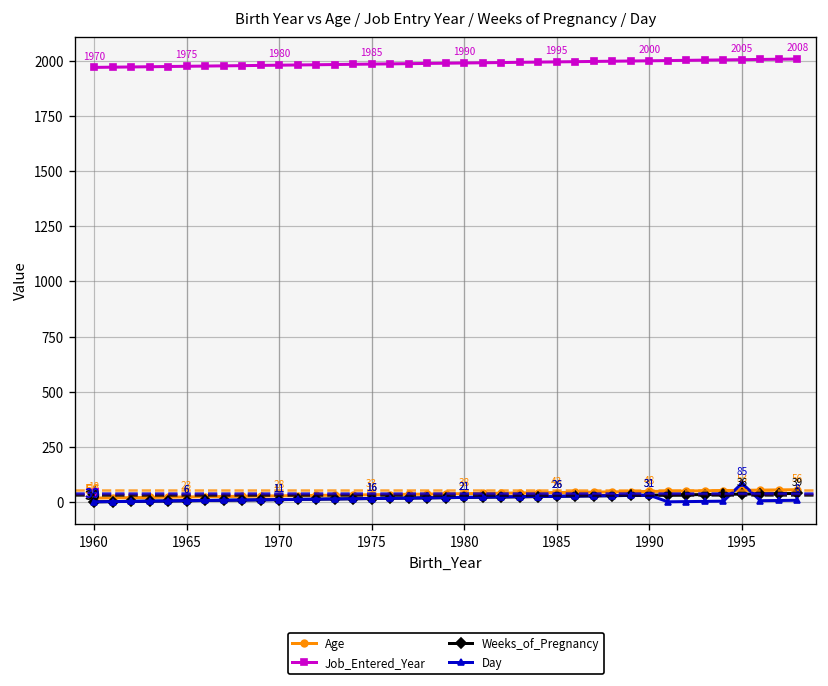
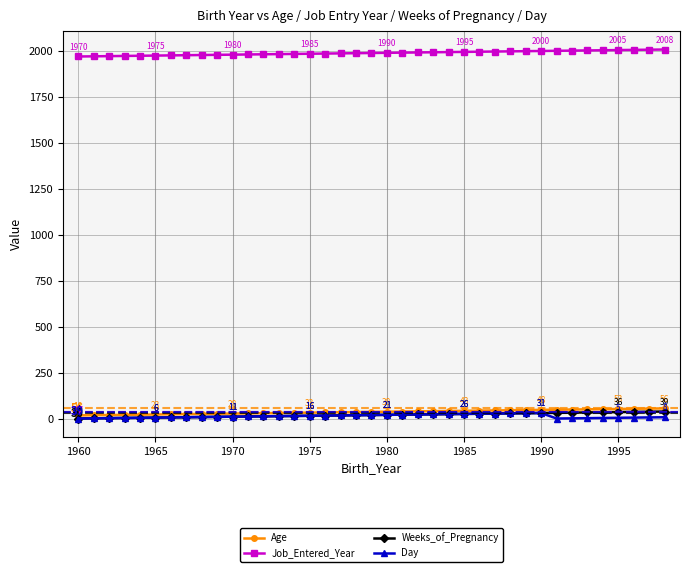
Day, 1995: 85 -> 5
